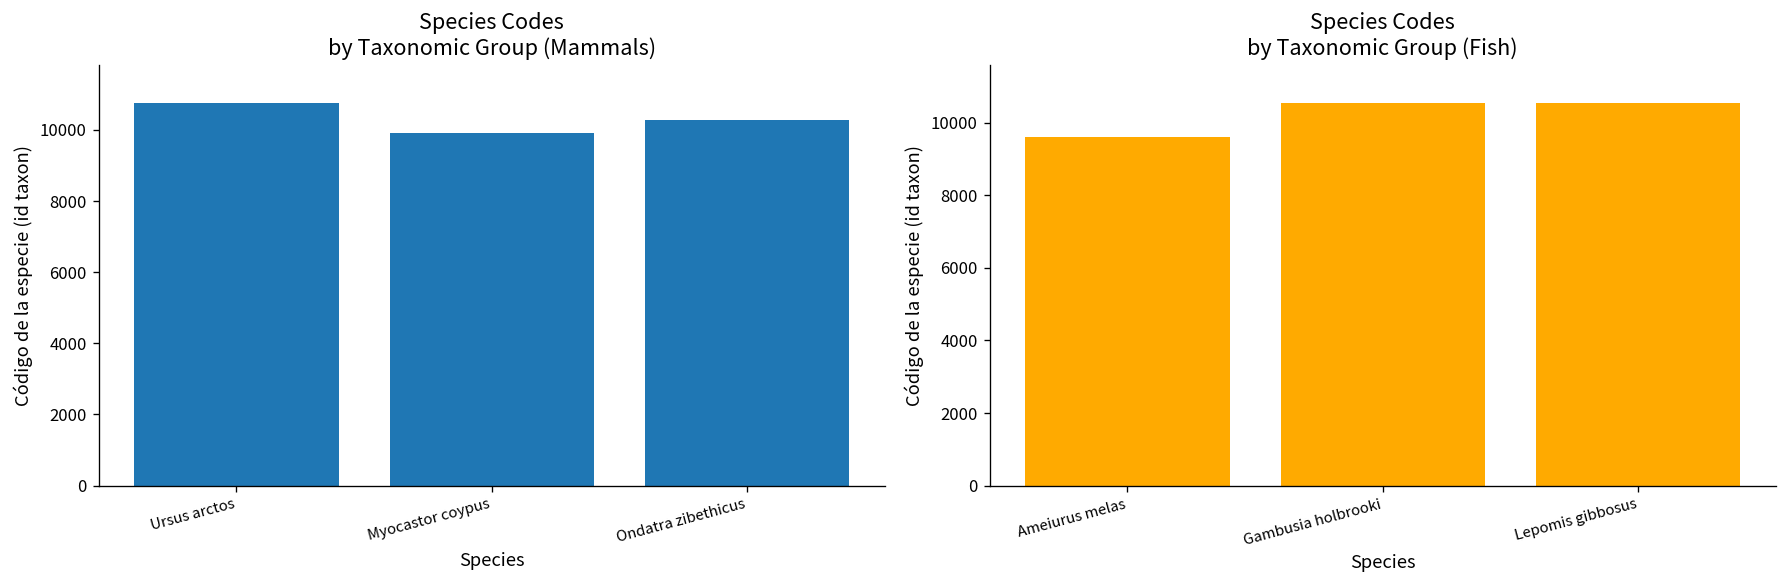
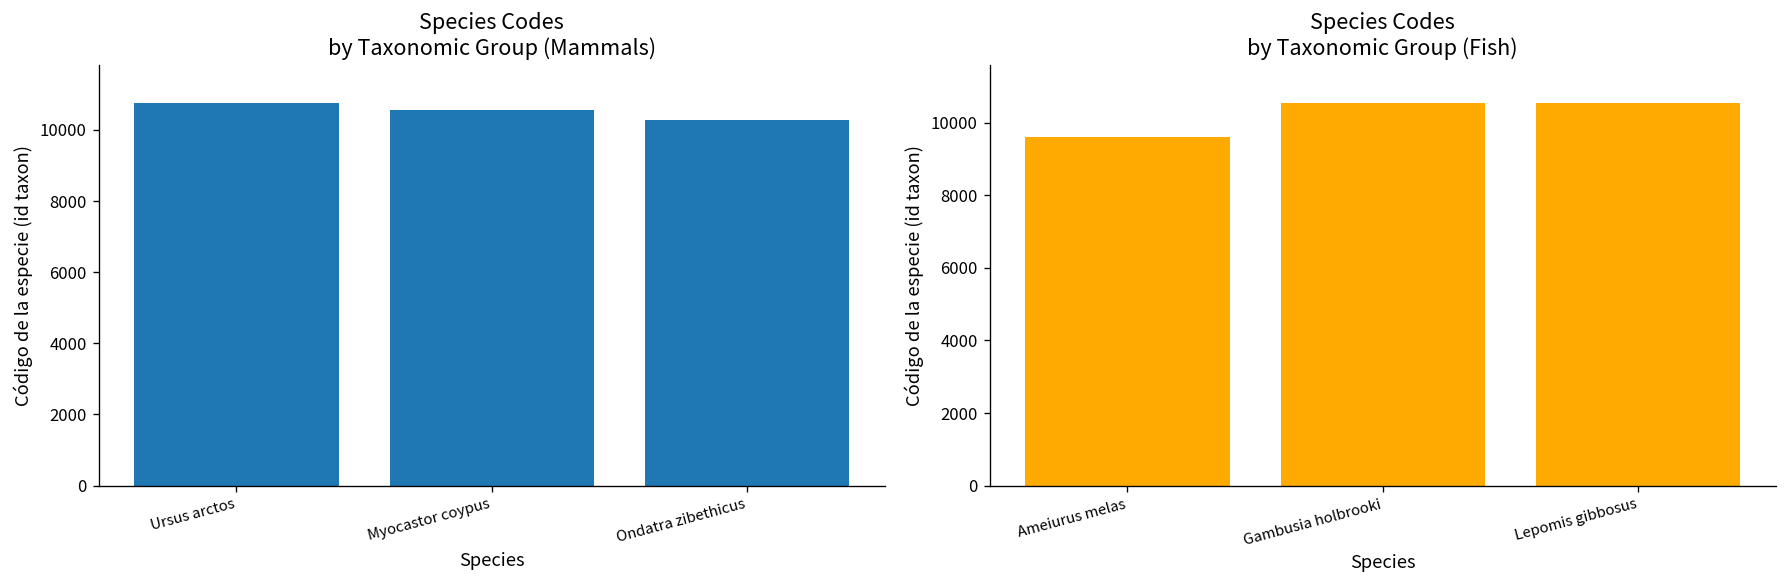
Species Codes by Taxonomic Group (Mammals), Myocastor coypus: 9900 -> 10600
